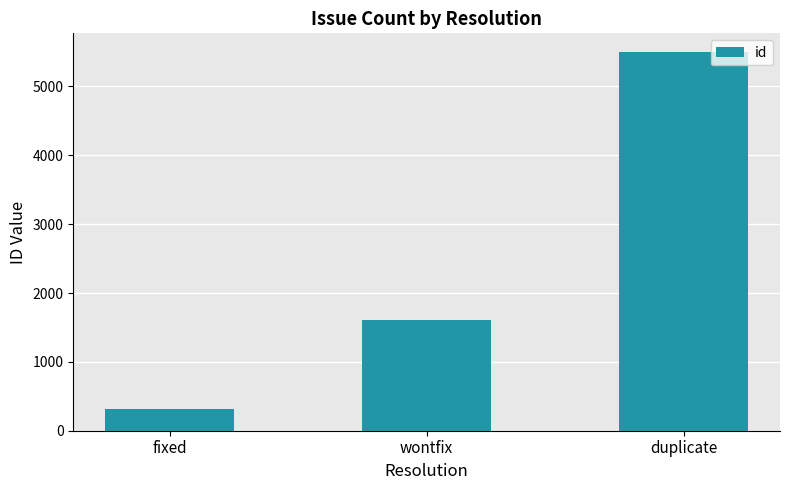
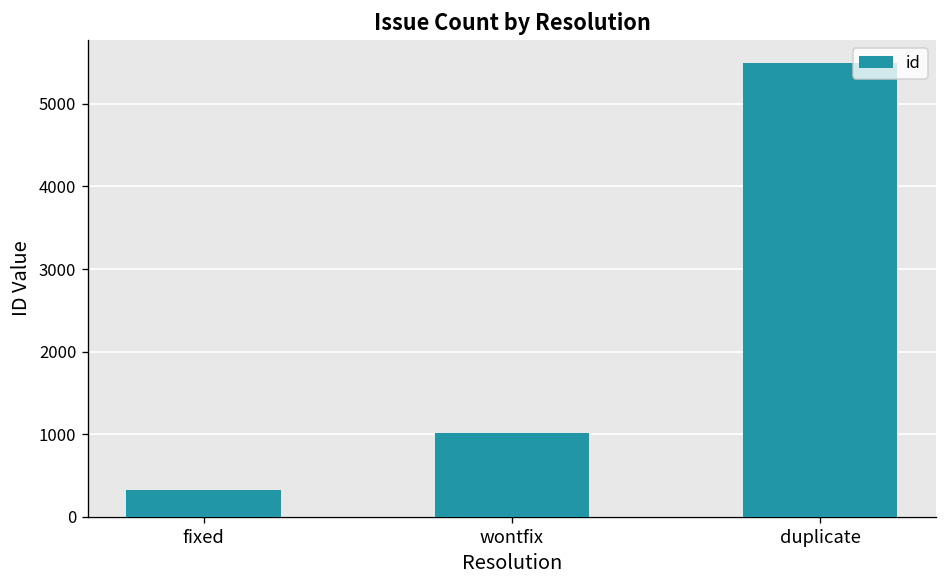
wontfix: 1600 -> 1000
